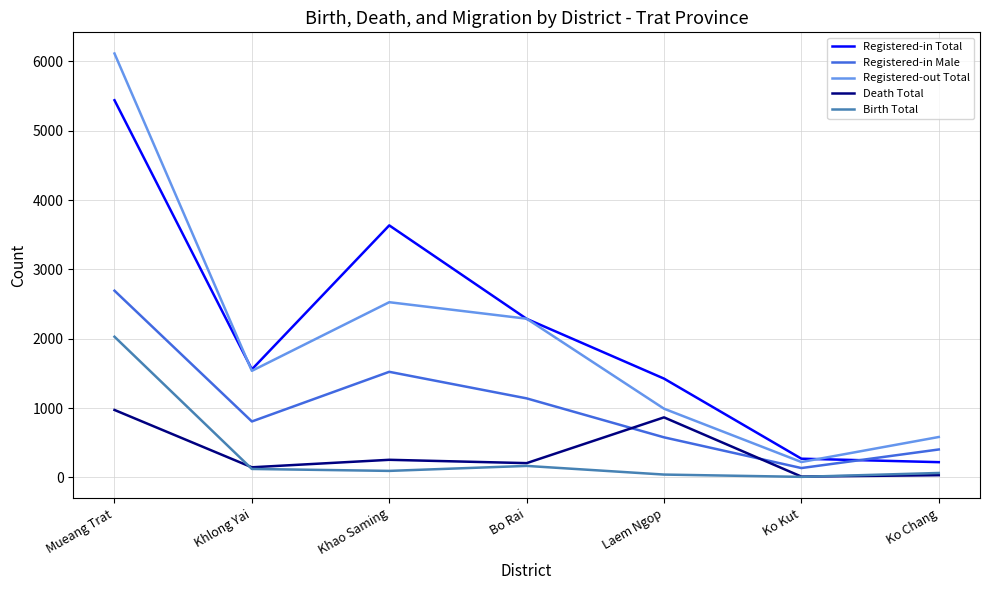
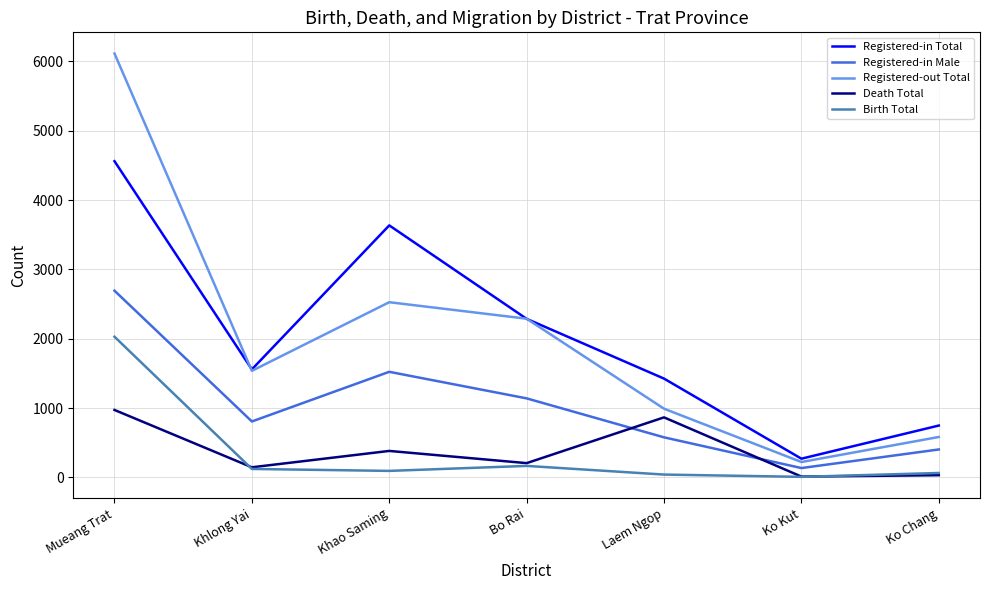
Registered-in Total, Mueang Trat: 5400 -> 4600
Death Total, Khao Saming: 300 -> 400
Registered-in Total, Ko Chang: 200 -> 700
